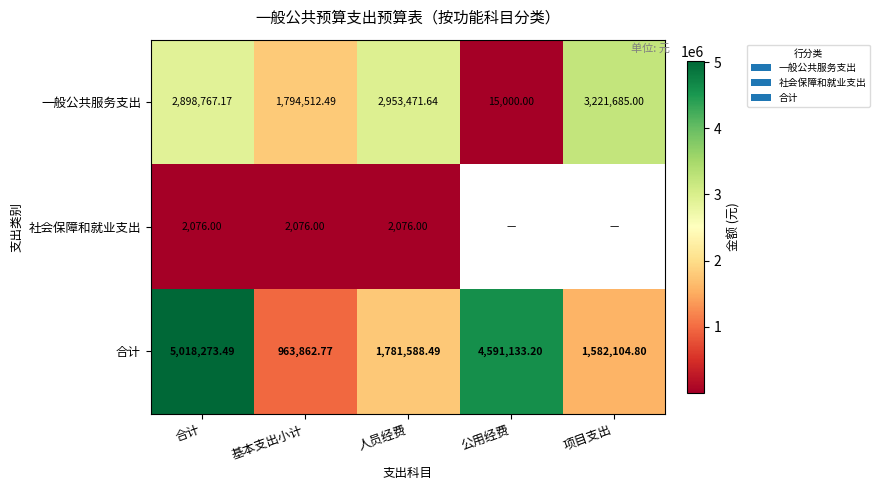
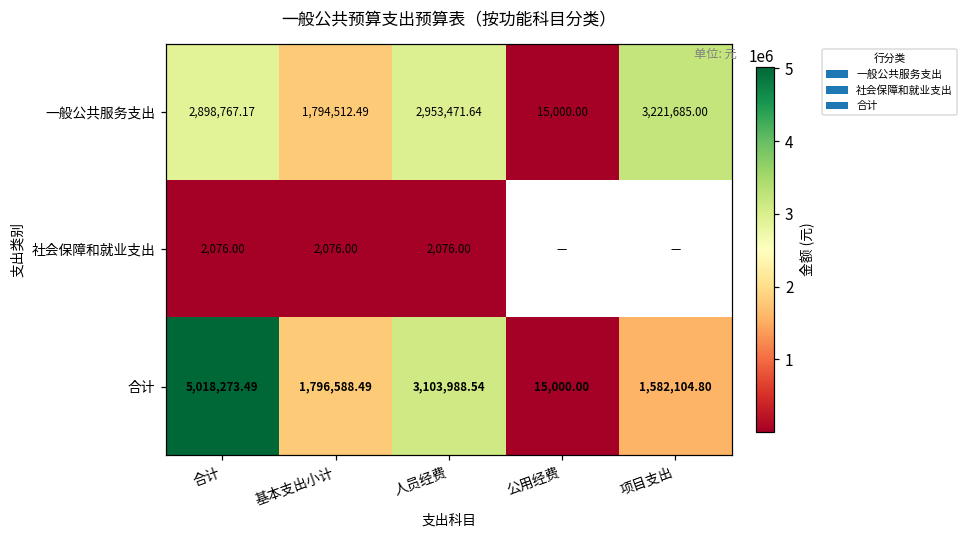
合计, 基本支出小计: 963,862.77 -> 1,796,588.49
合计, 人员经费: 1,781,588.49 -> 3,103,988.54
合计, 公用经费: 4,591,133.20 -> 15,000.00
